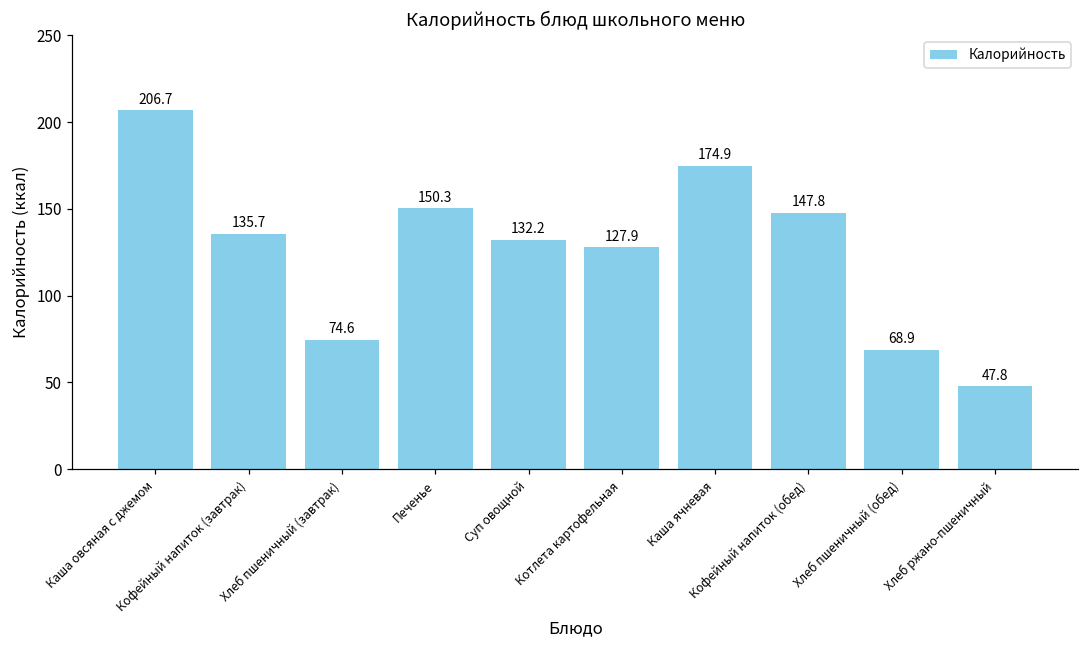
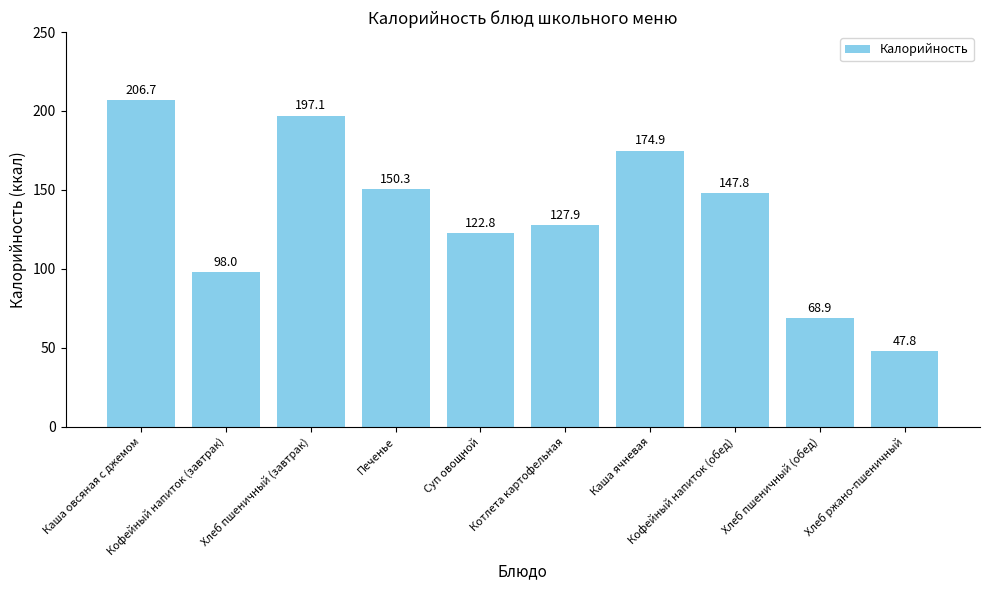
Кофейный напиток (завтрак): 135.7 -> 98.0
Хлеб пшеничный (завтрак): 74.6 -> 197.1
Суп овощной: 132.2 -> 122.8
